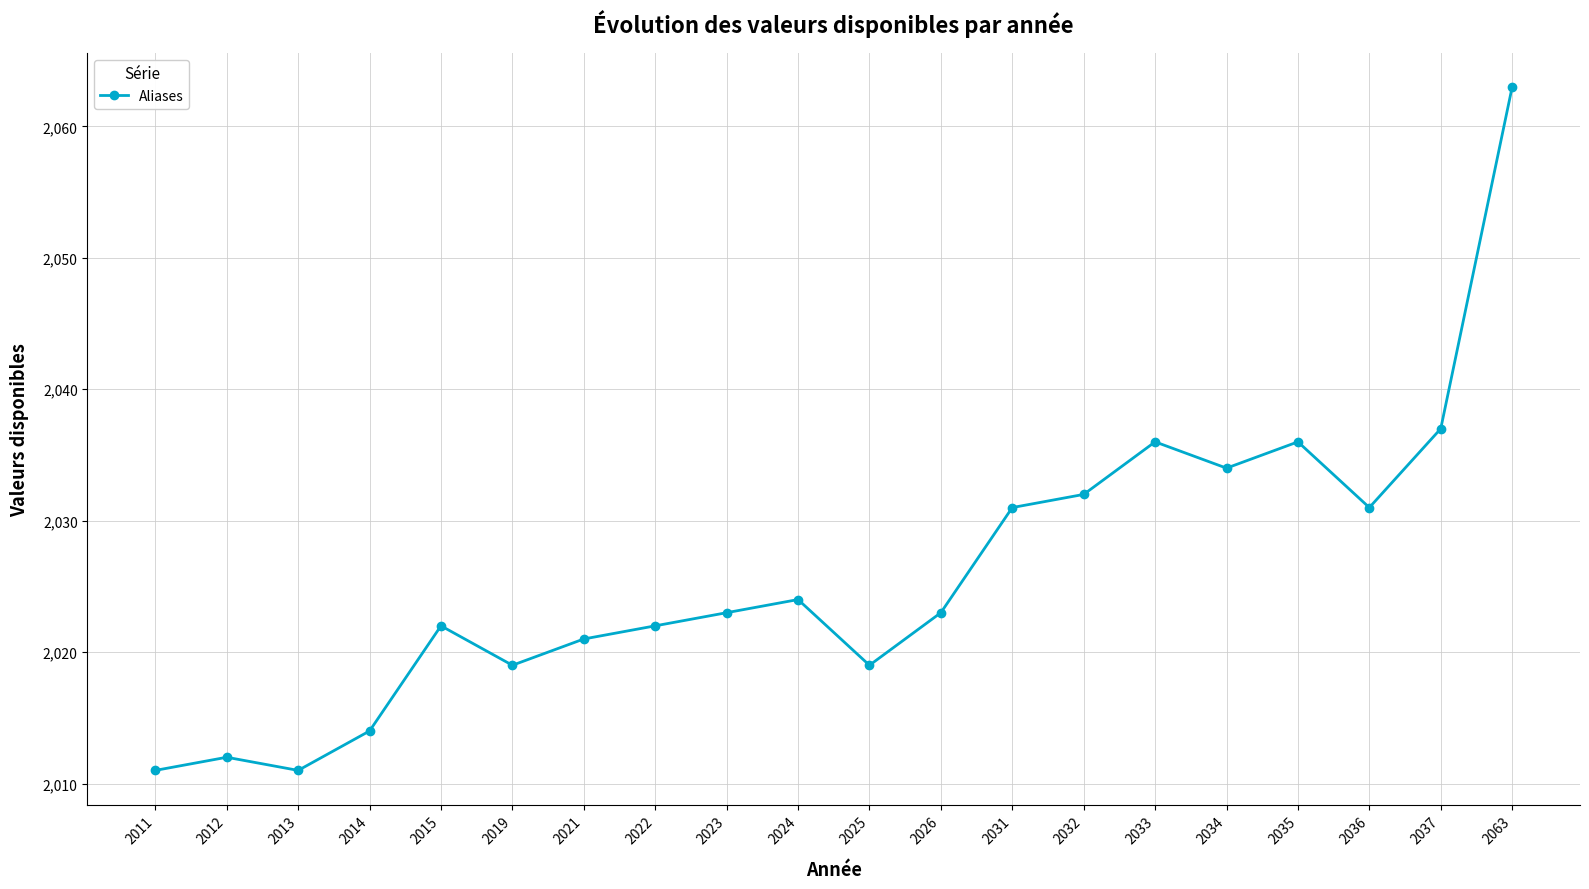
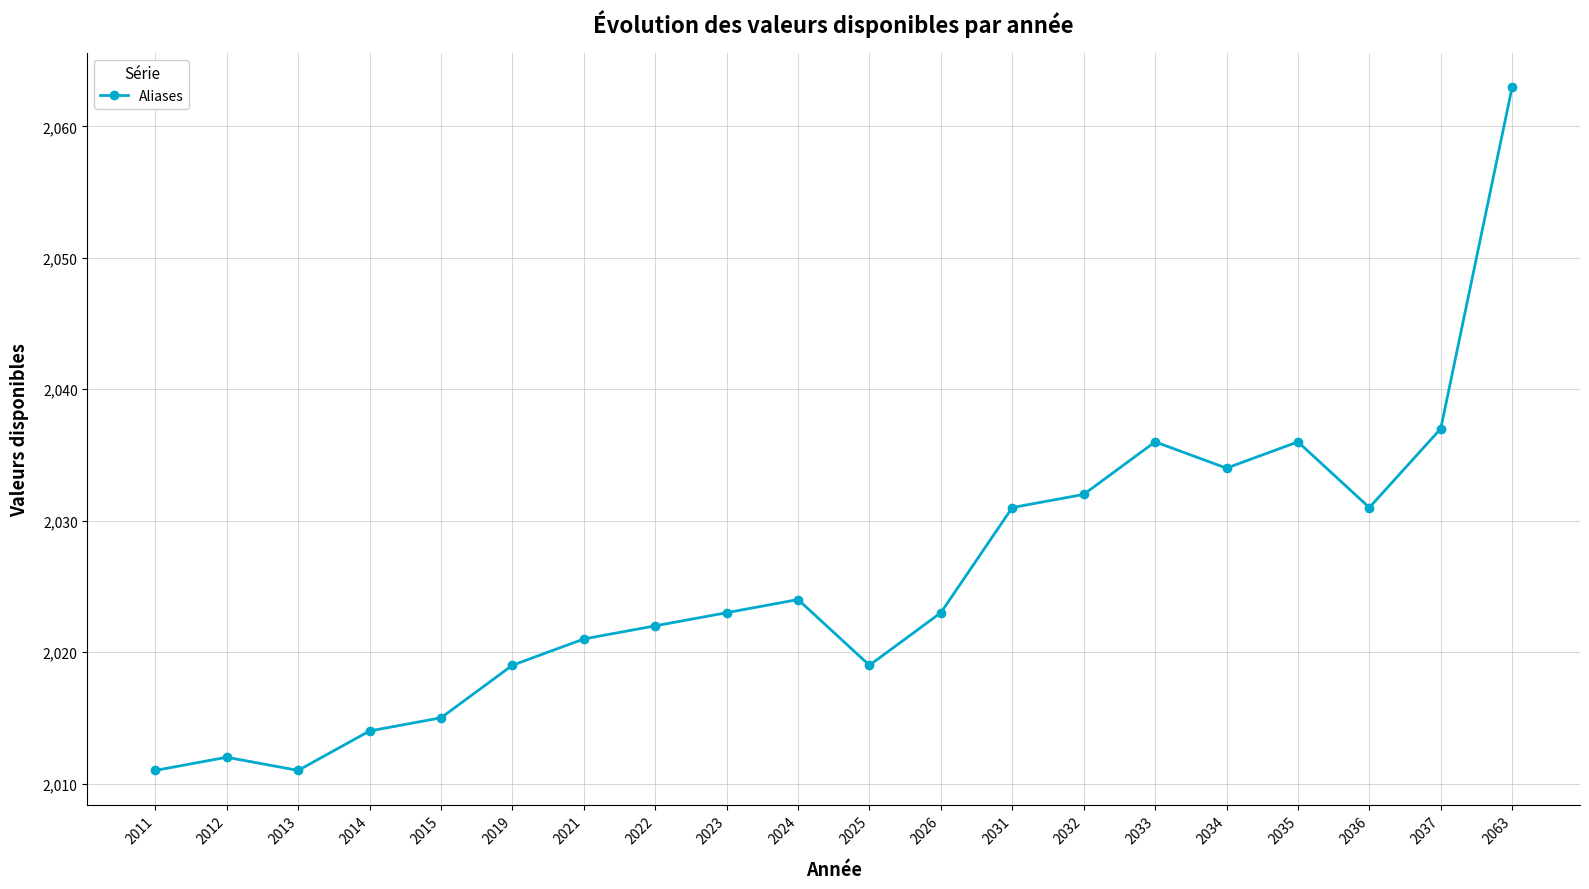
2015: 2,022 -> 2,015
